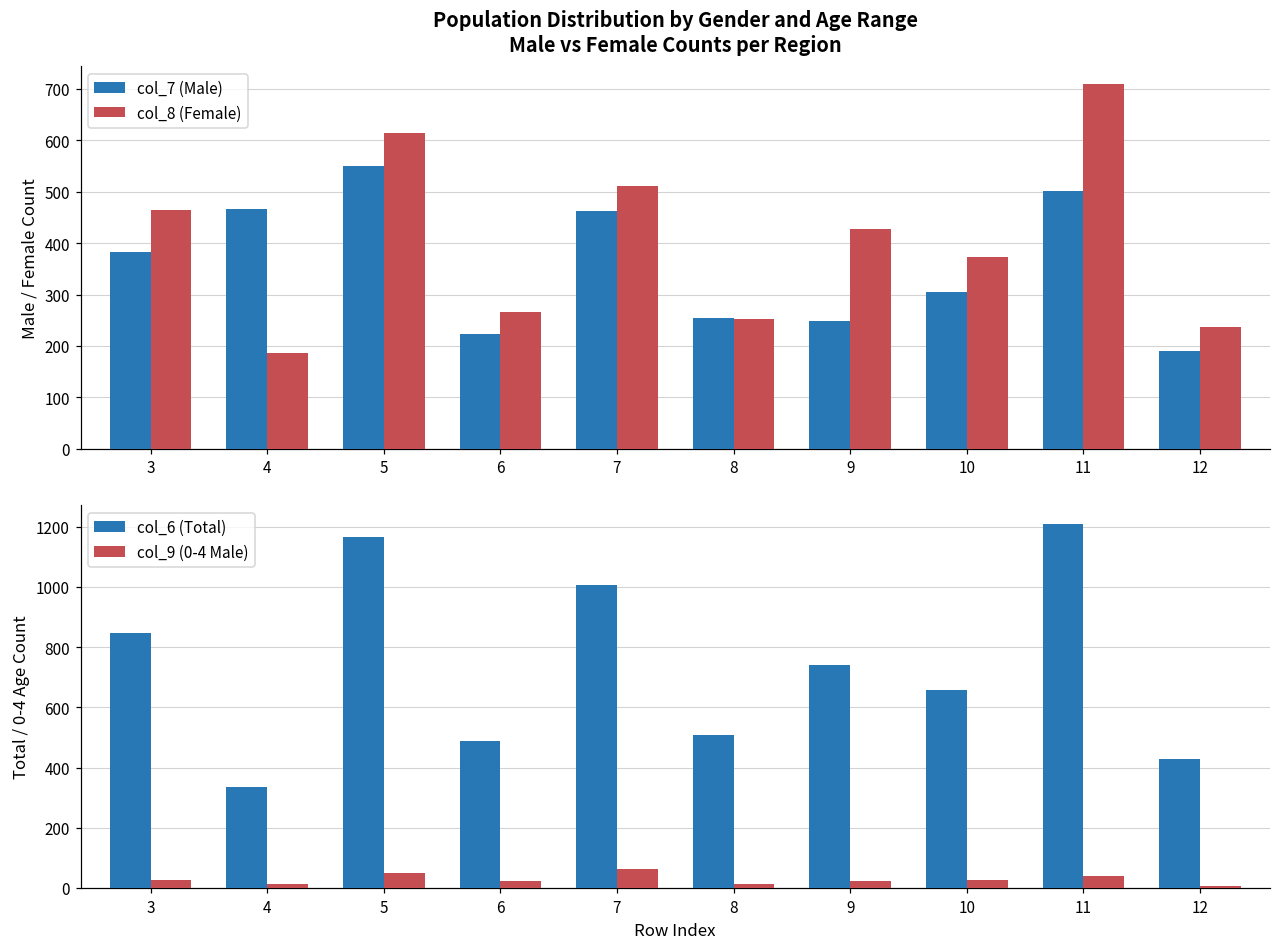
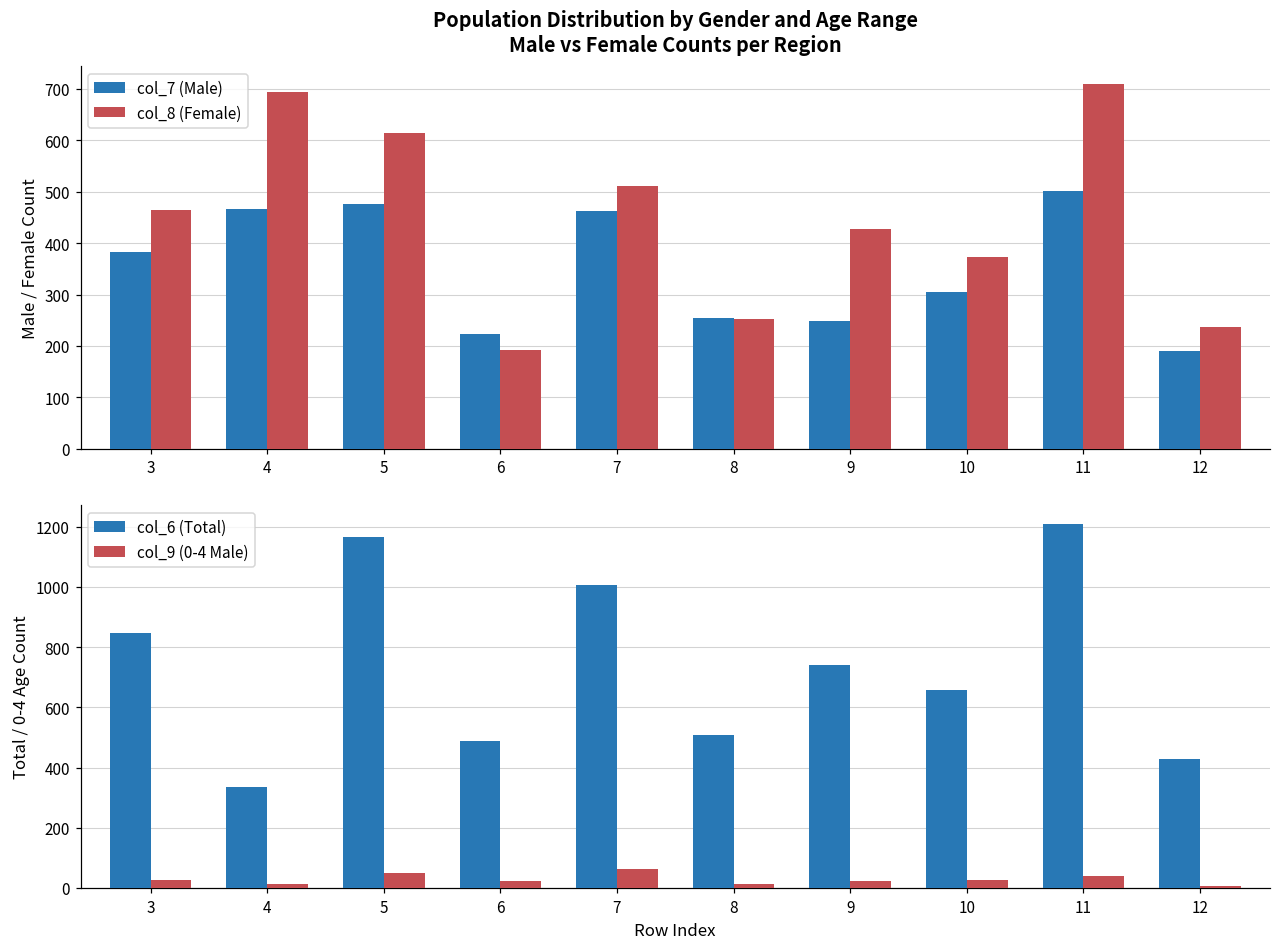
Population Distribution by Gender and Age Range Male vs Female Counts per Region, col_8 (Female), 4: 190 -> 700
Population Distribution by Gender and Age Range Male vs Female Counts per Region, col_7 (Male), 5: 550 -> 480
Population Distribution by Gender and Age Range Male vs Female Counts per Region, col_8 (Female), 6: 270 -> 190
